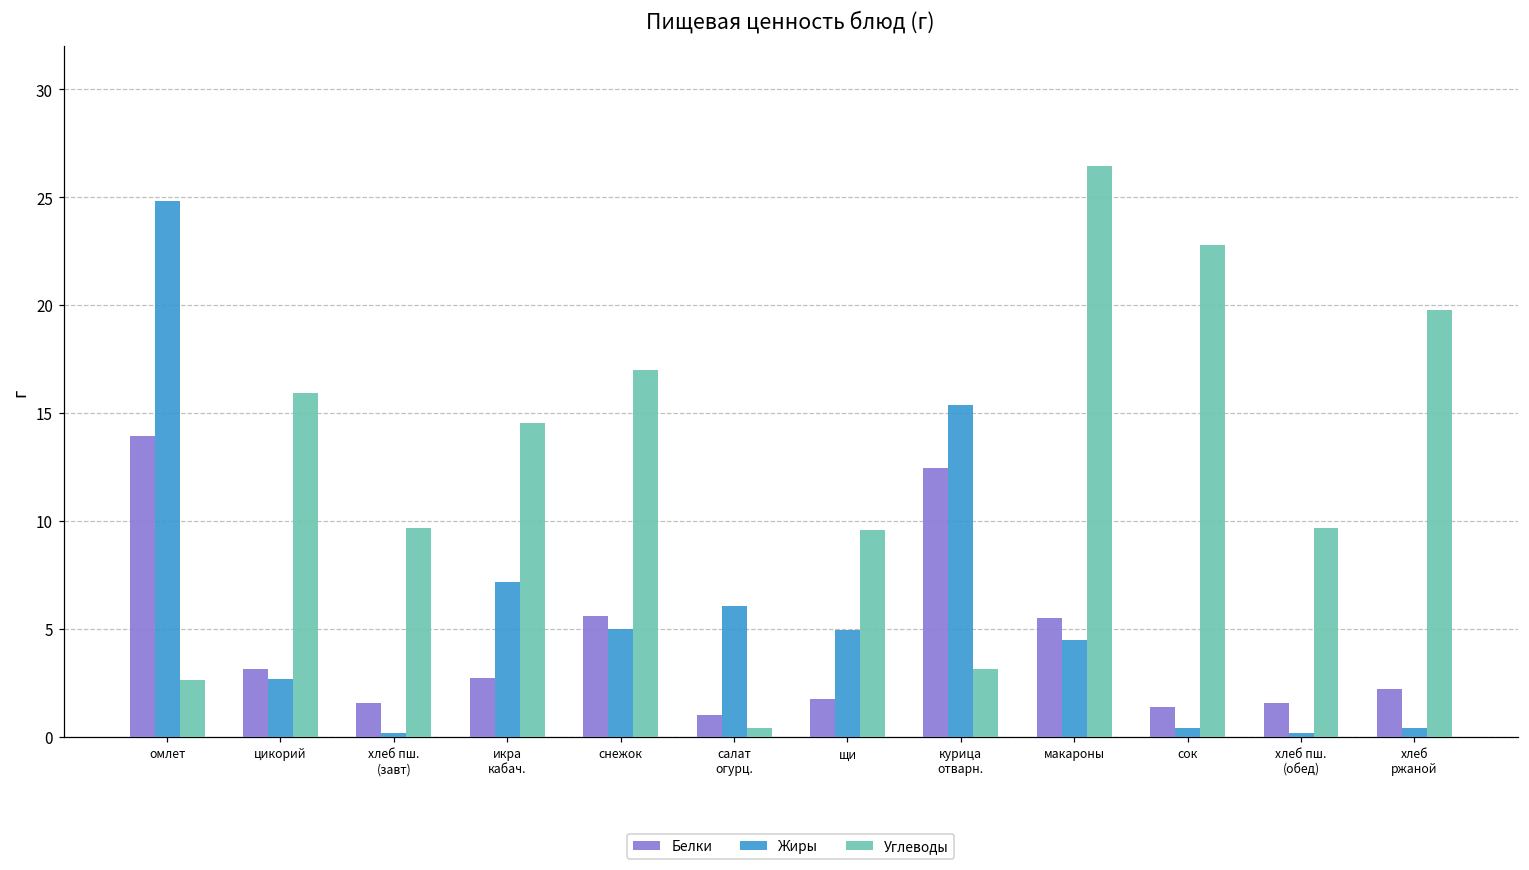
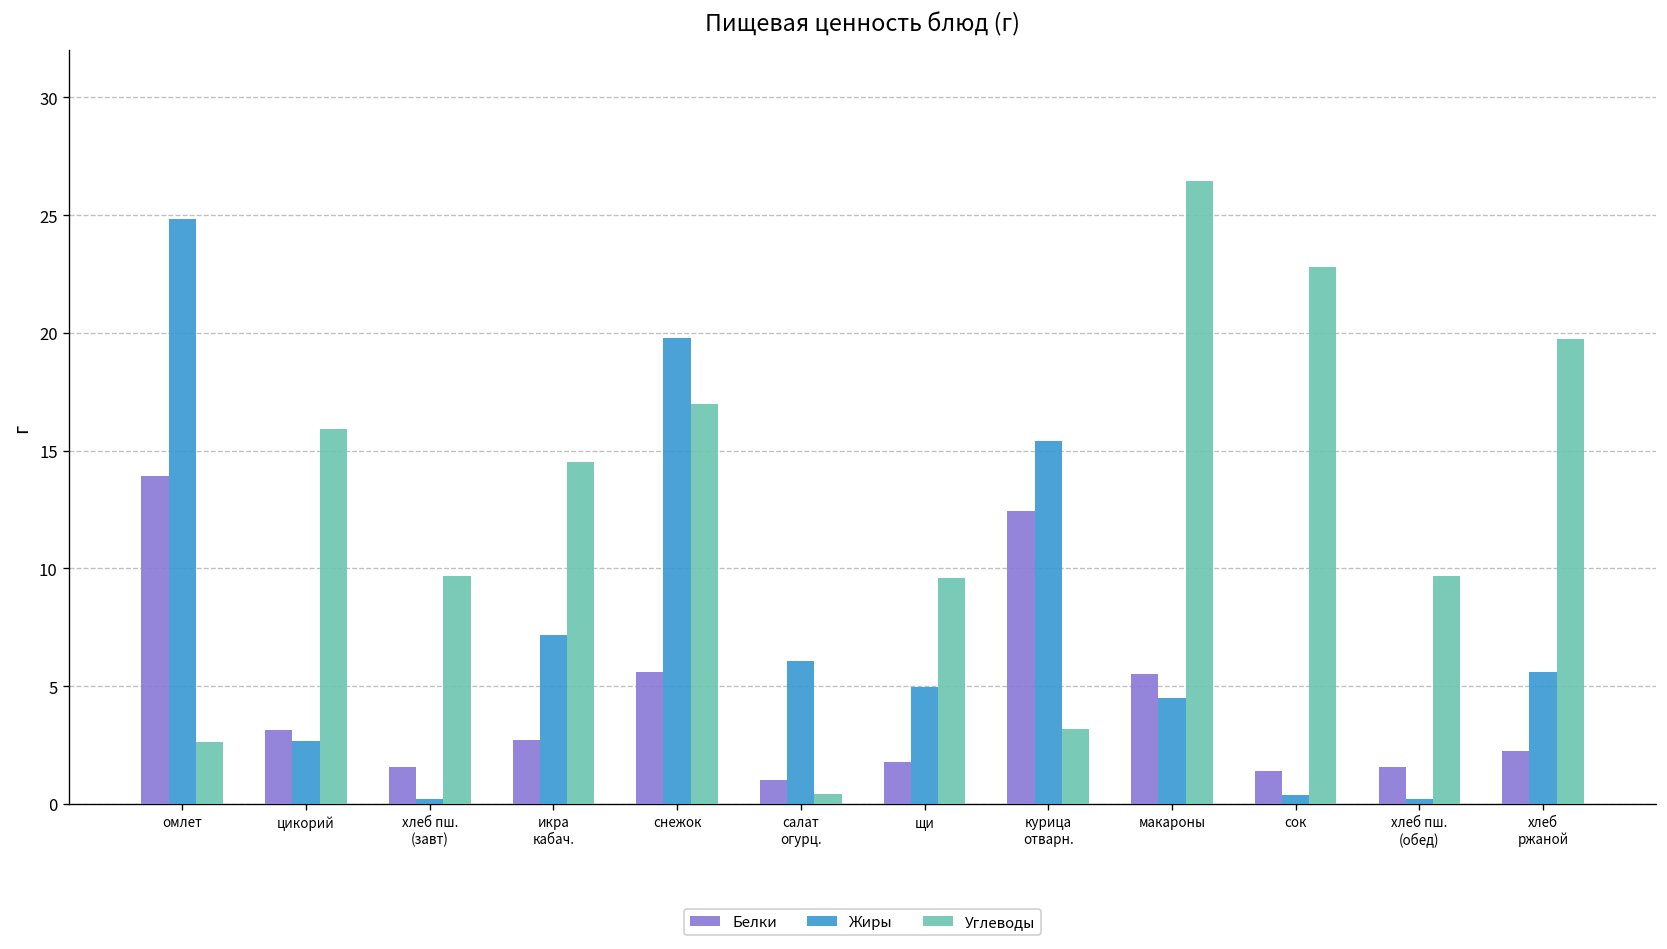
Жиры, снежок: 5.0 -> 19.8
Жиры, хлеб ржаной: 0.4 -> 5.6
